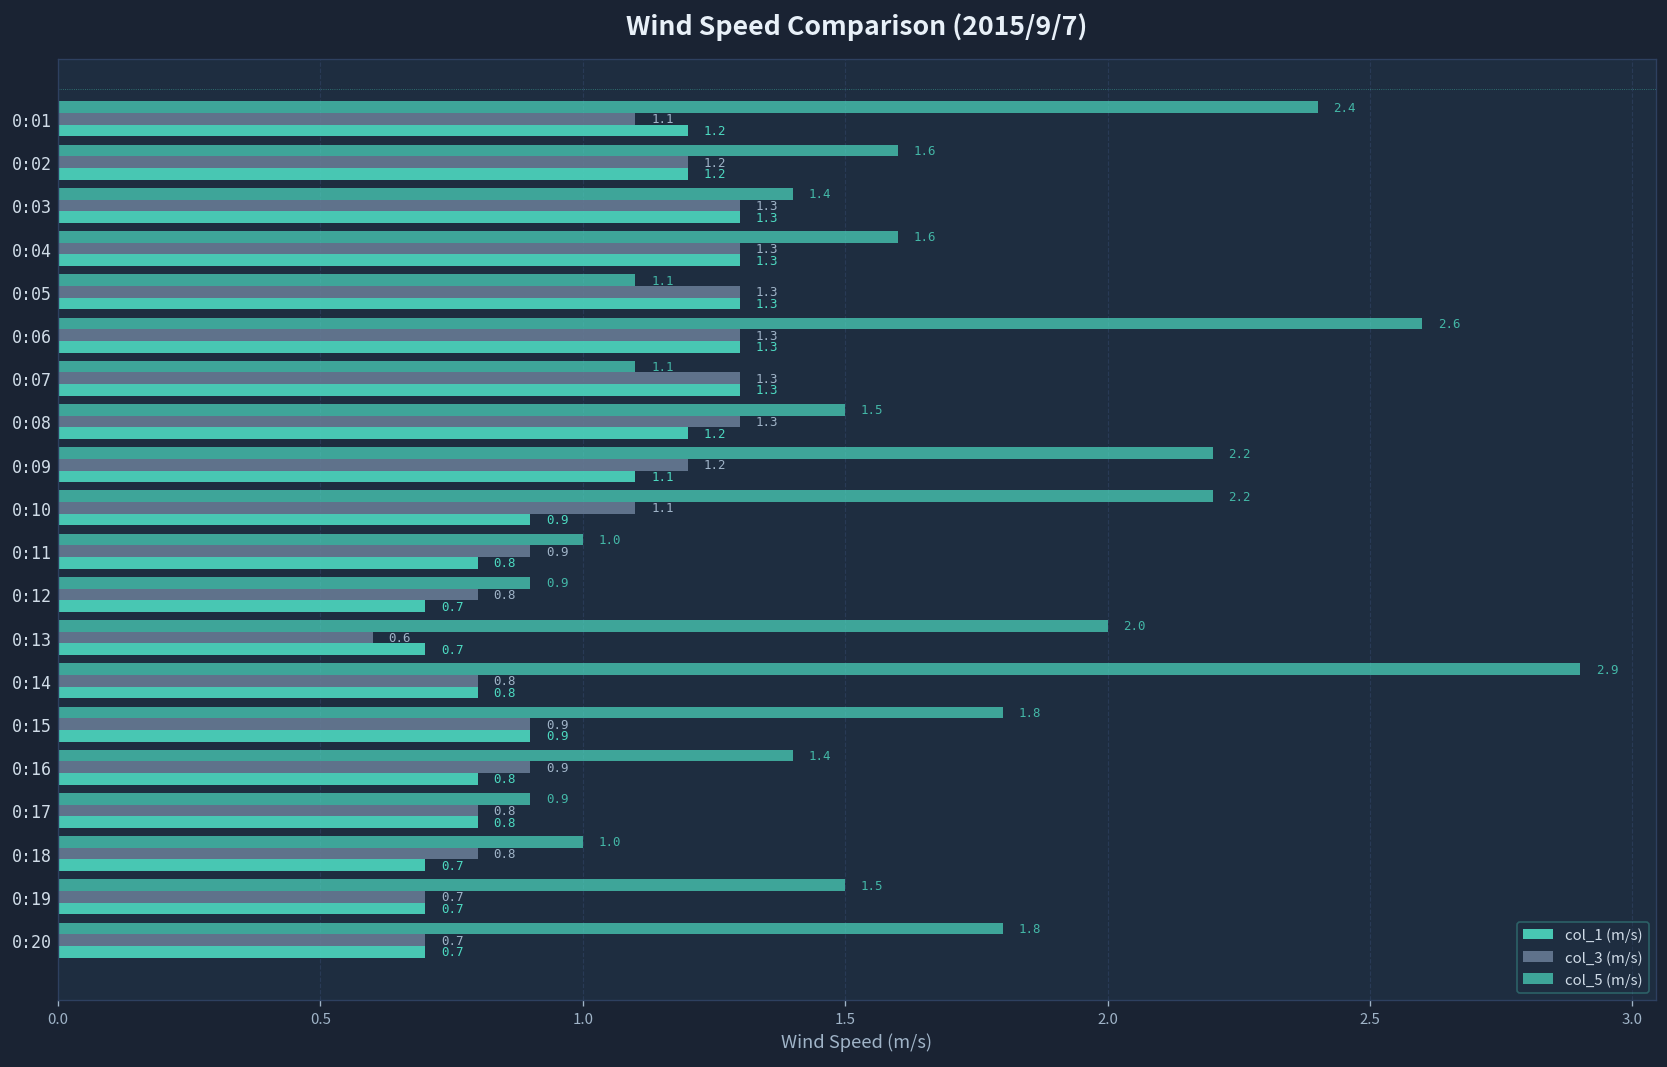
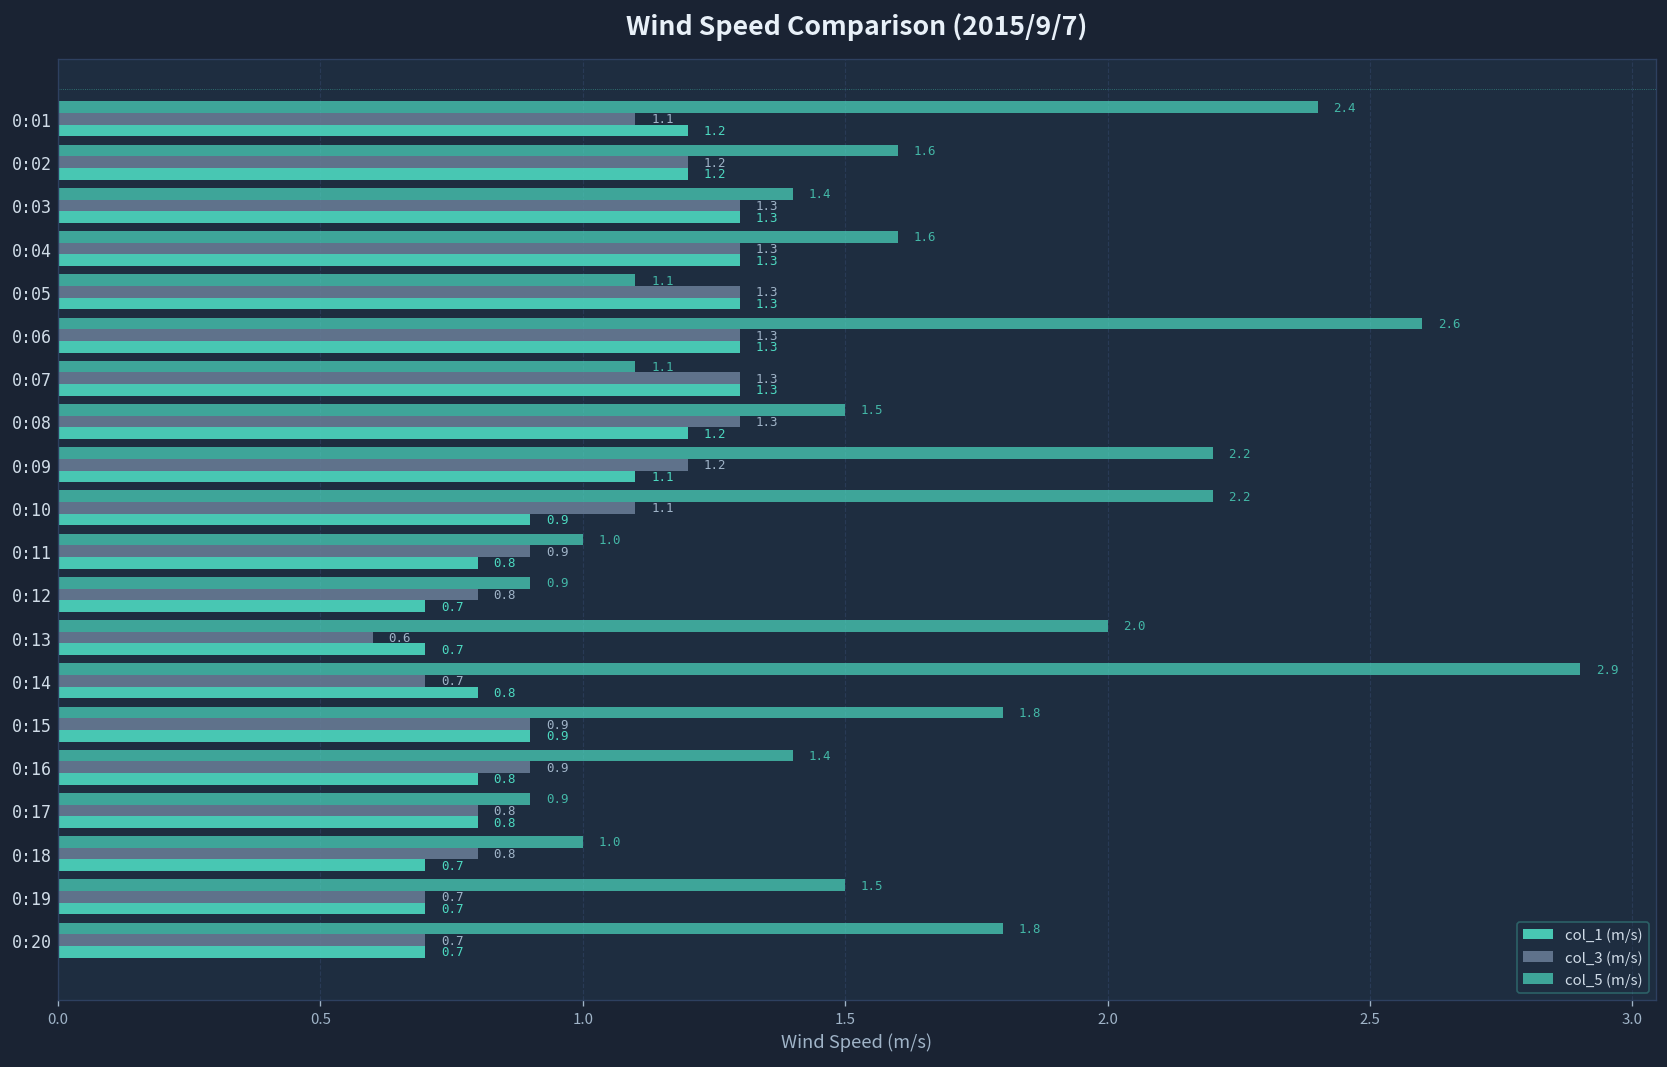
col_3 (m/s), 0:14: 0.8 -> 0.7
